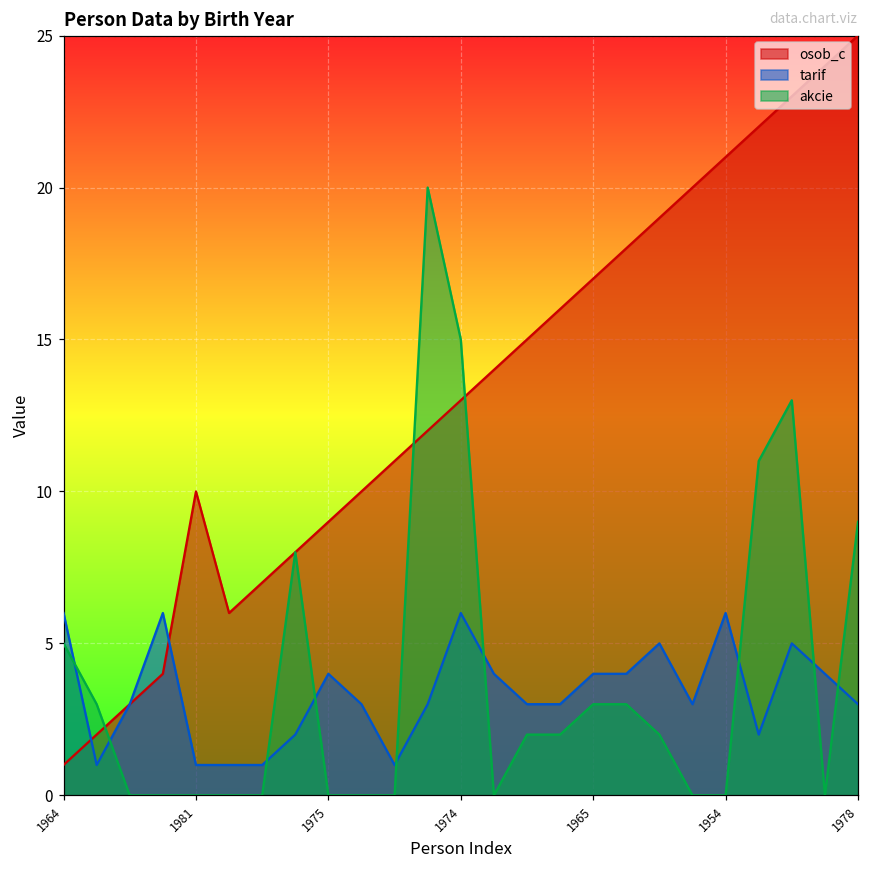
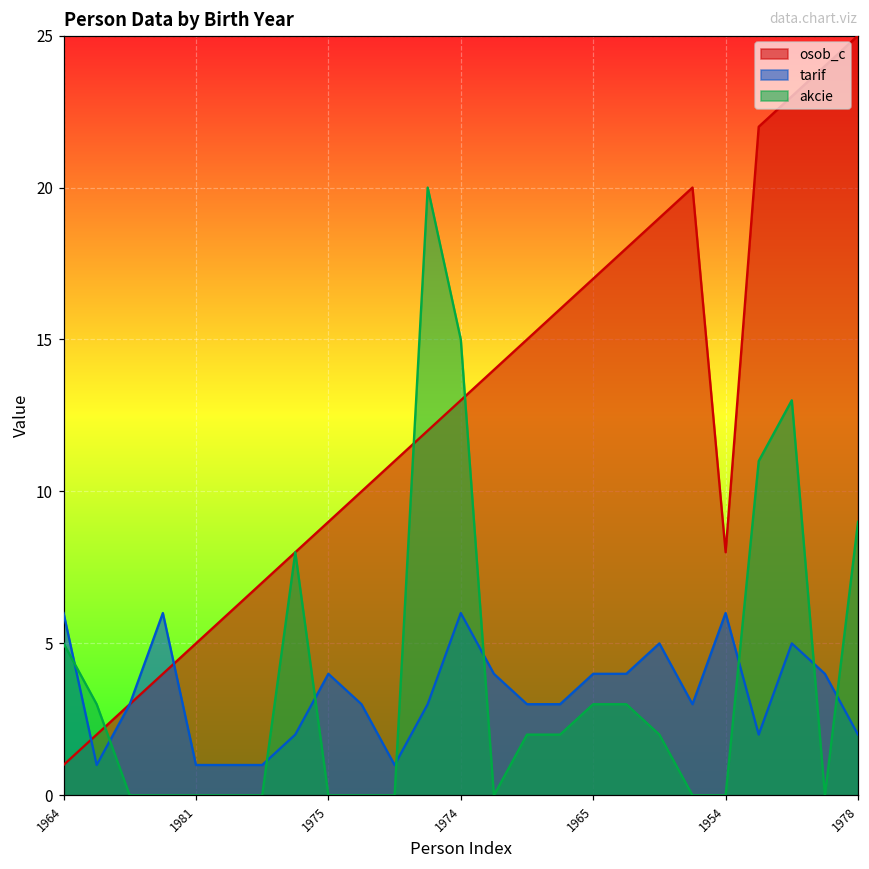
osob_c, 1981: 10 -> 5
osob_c, 1954: 21 -> 8
tarif, 1978: 3 -> 2
